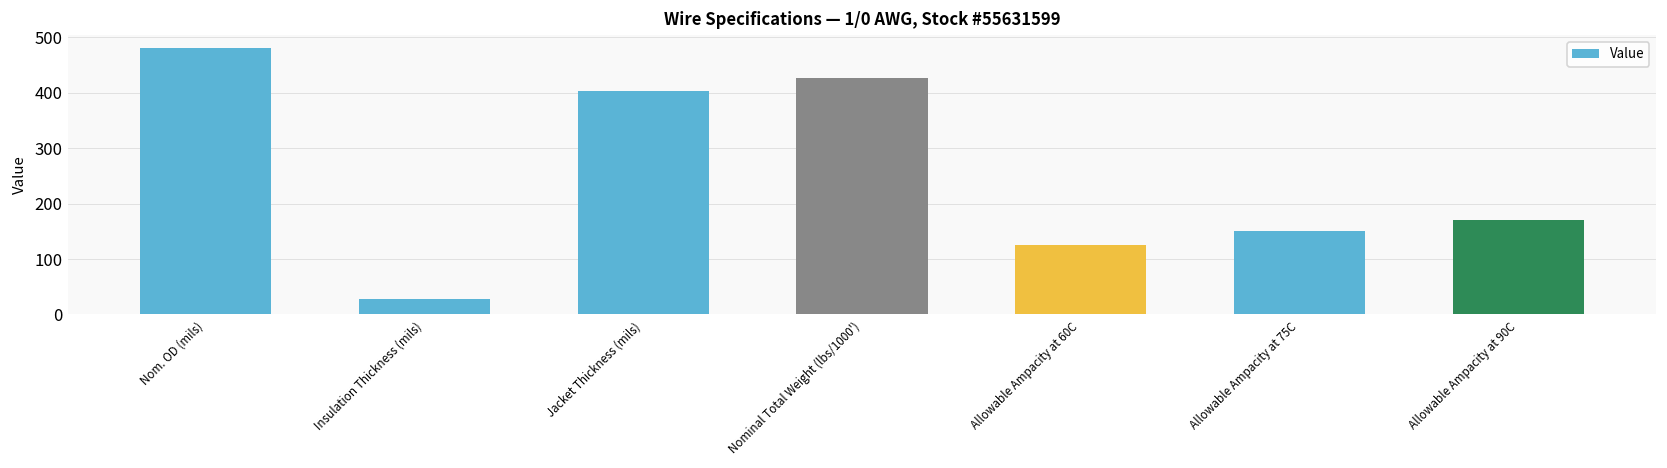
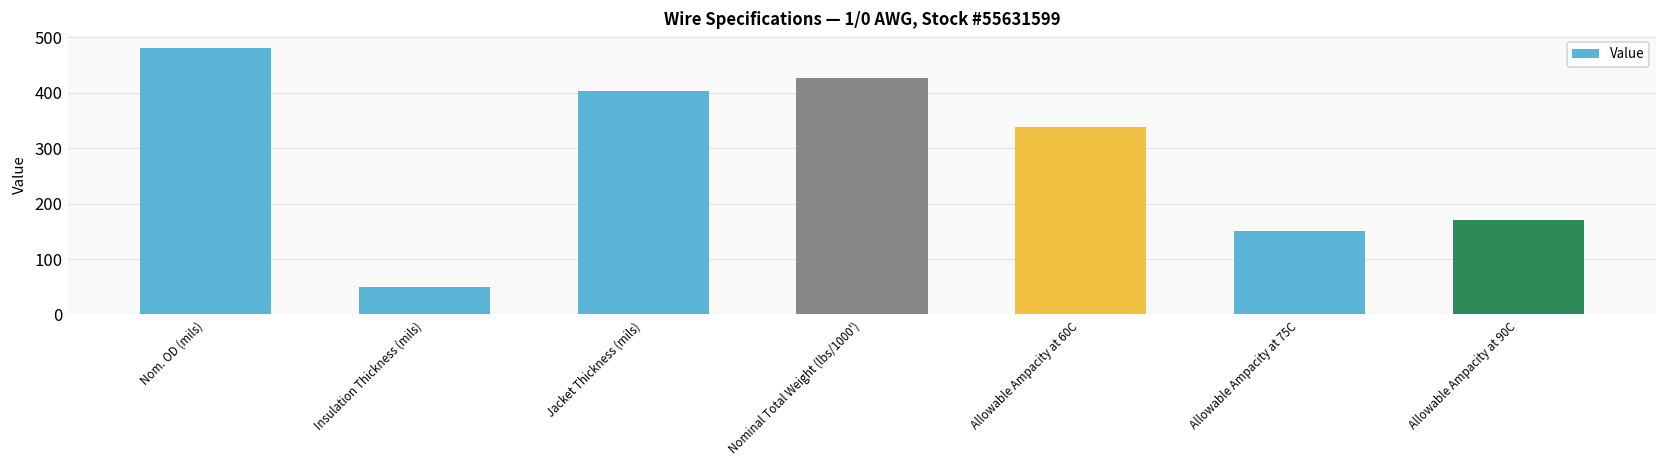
Insulation Thickness (mils): 30 -> 50
Allowable Ampacity at 60C: 130 -> 340
